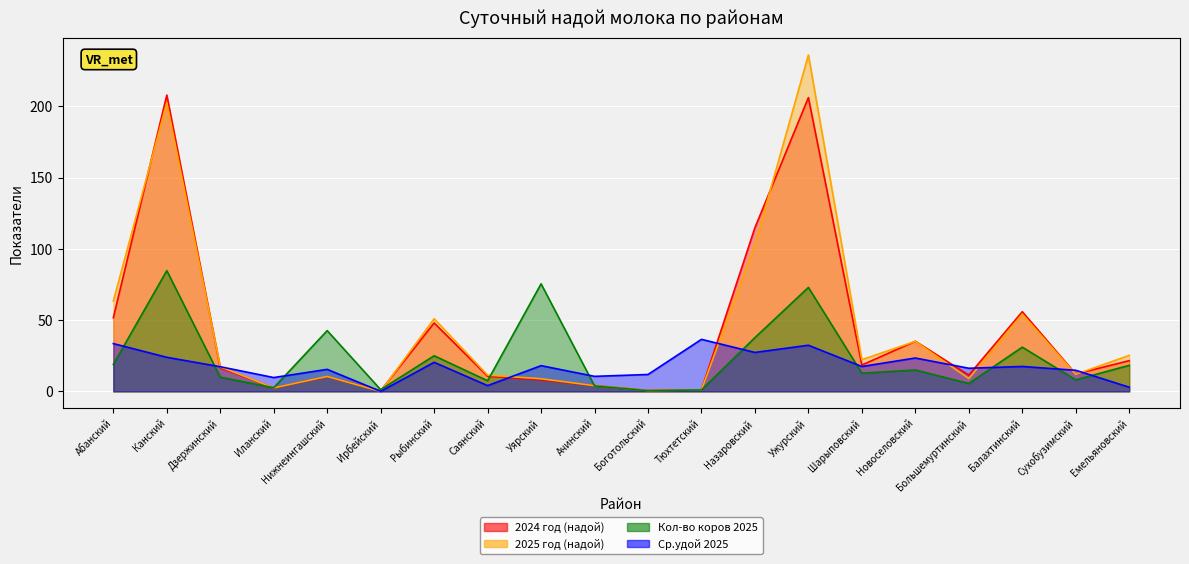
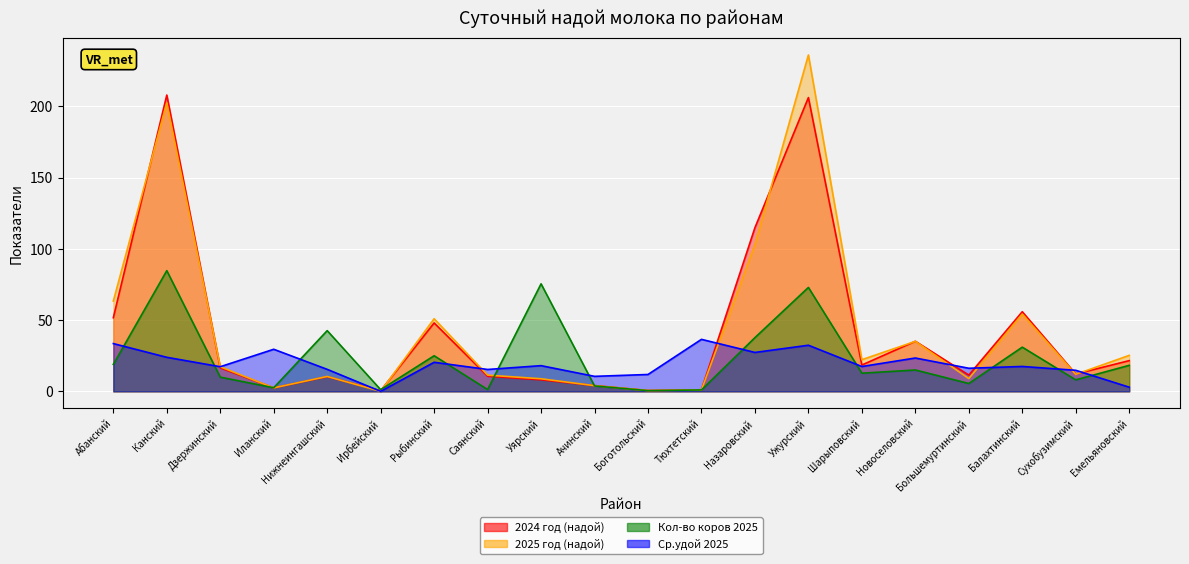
Ср.удой 2025, Иланский: 10 -> 30
Кол-во коров 2025, Саянский: 7 -> 1
Ср.удой 2025, Саянский: 4 -> 15
